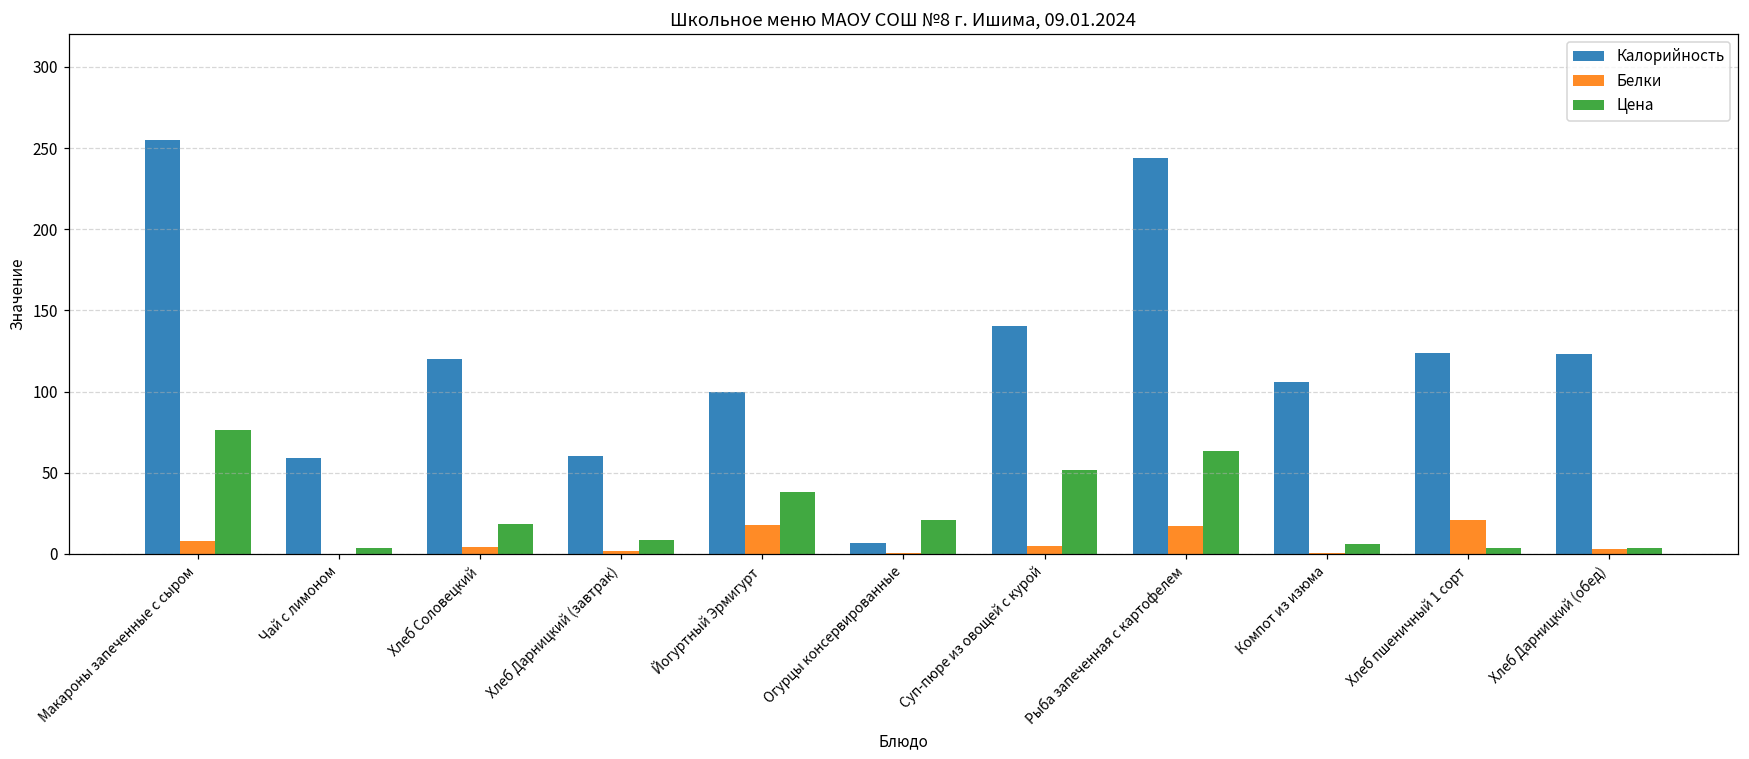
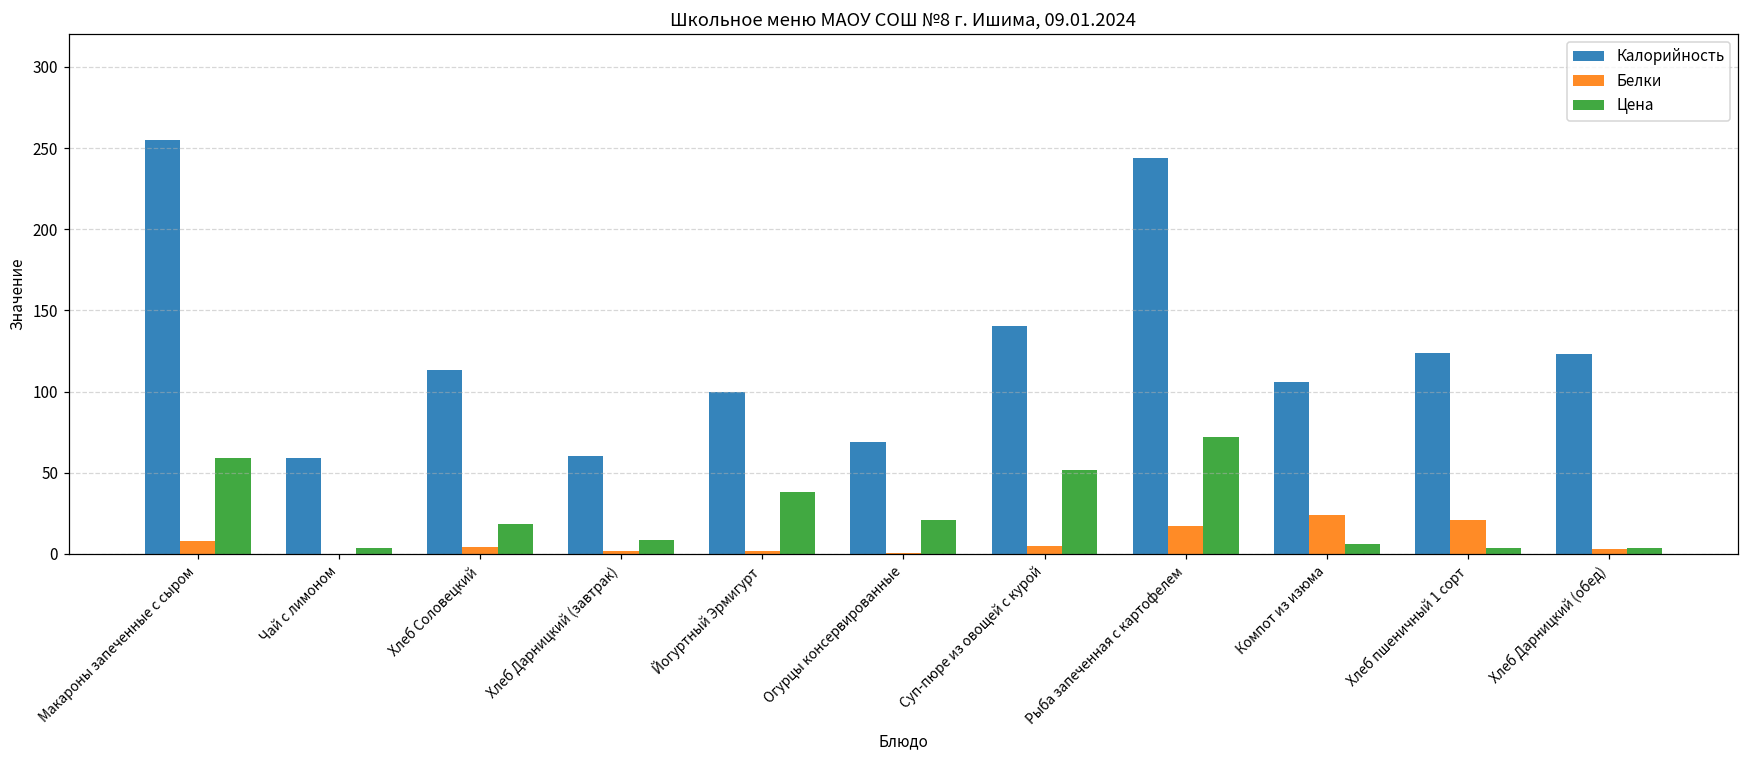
Цена, Макароны запеченные с сыром: 76 -> 59
Калорийность, Хлеб Соловецкий: 120 -> 113
Белки, Йогуртный Эрмигурт: 18 -> 2
Калорийность, Огурцы консервированные: 7 -> 69
Цена, Рыба запеченная с картофелем: 63 -> 72
Белки, Компот из изюма: 0 -> 24
